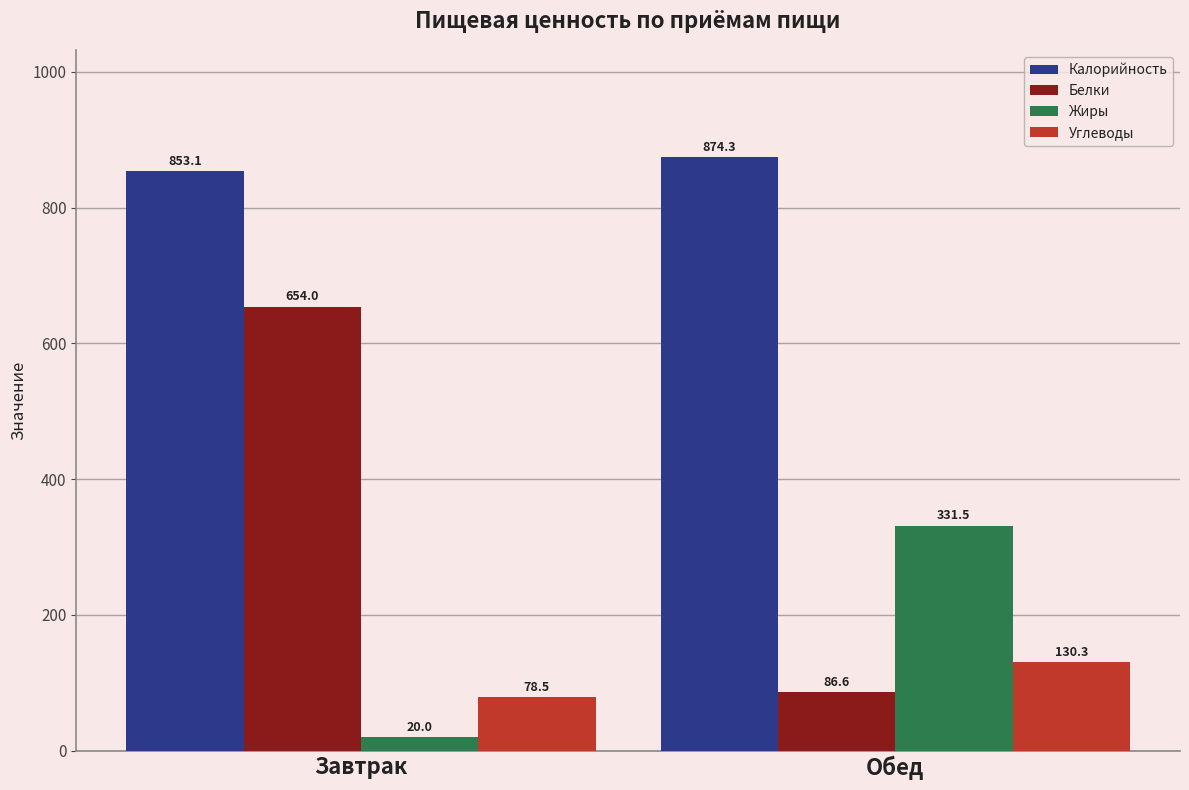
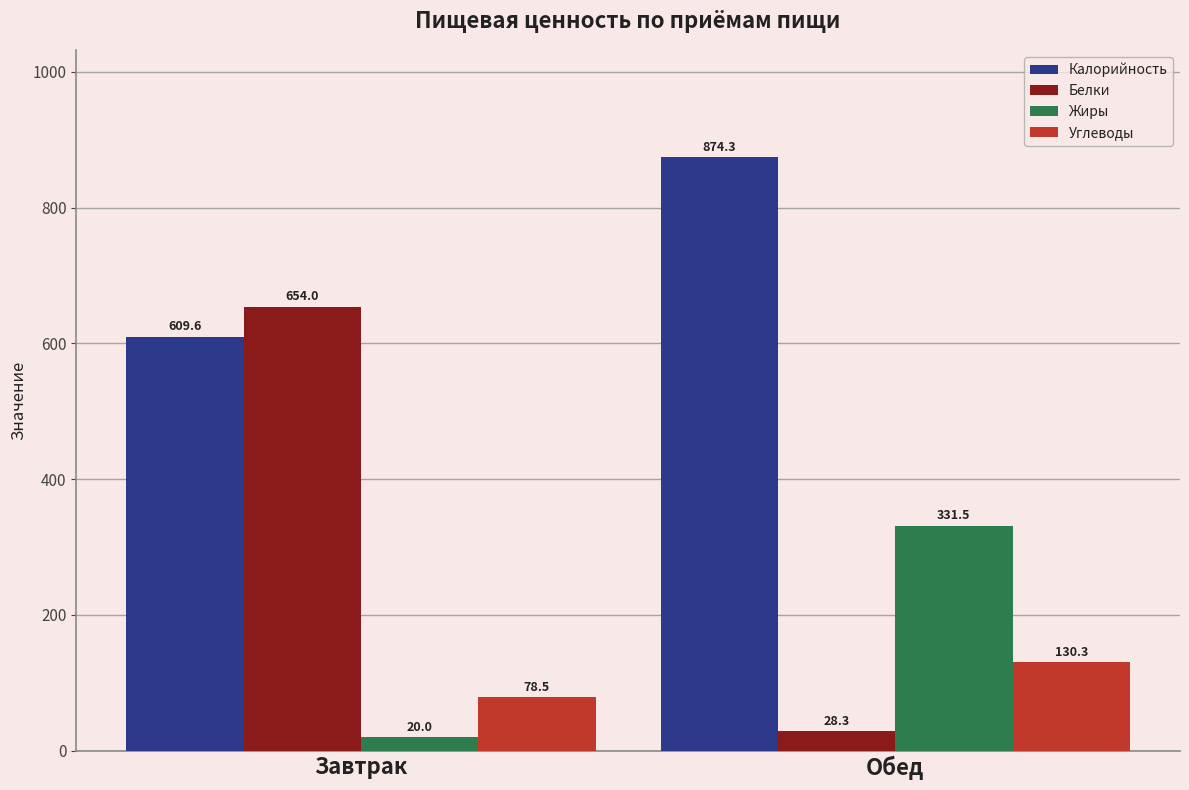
Калорийность, Завтрак: 853.1 -> 609.6
Белки, Обед: 86.6 -> 28.3
